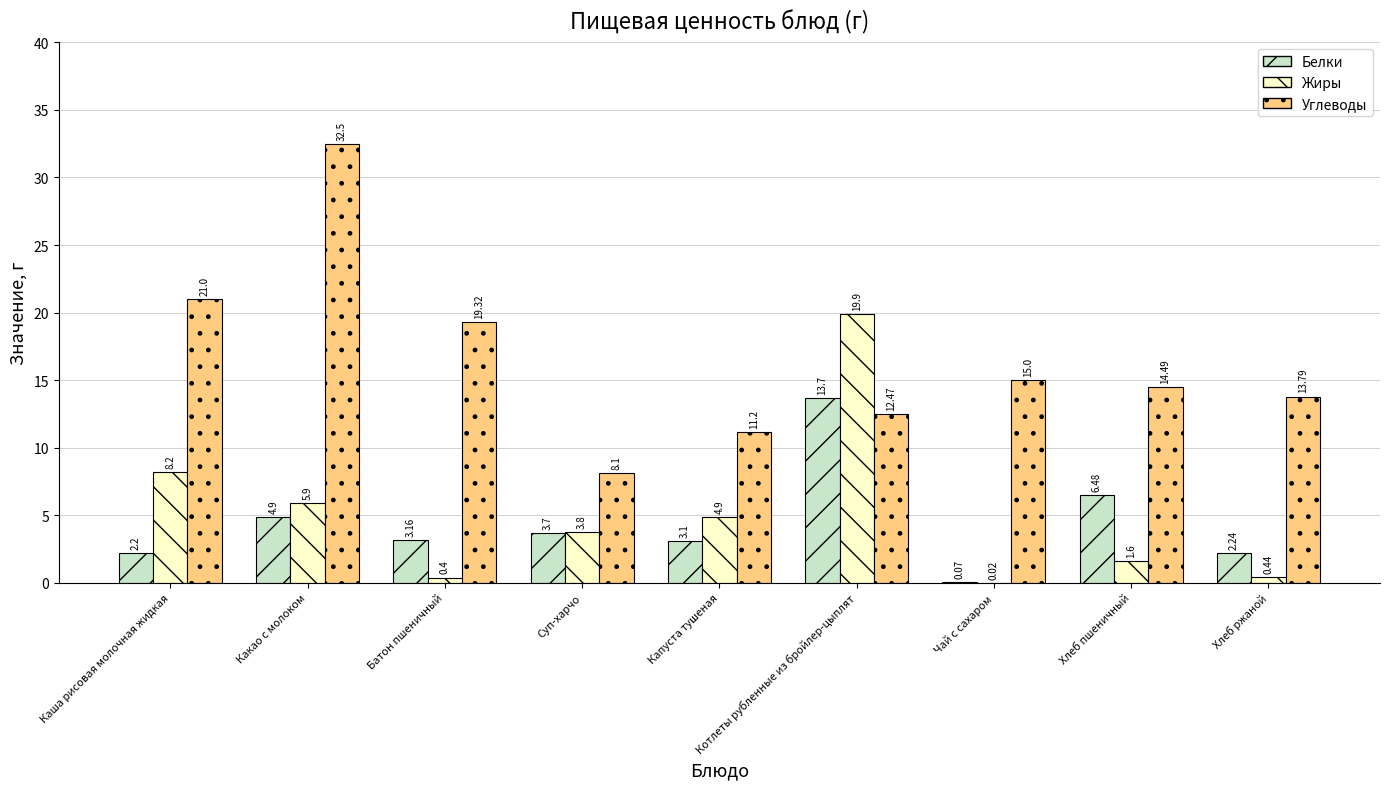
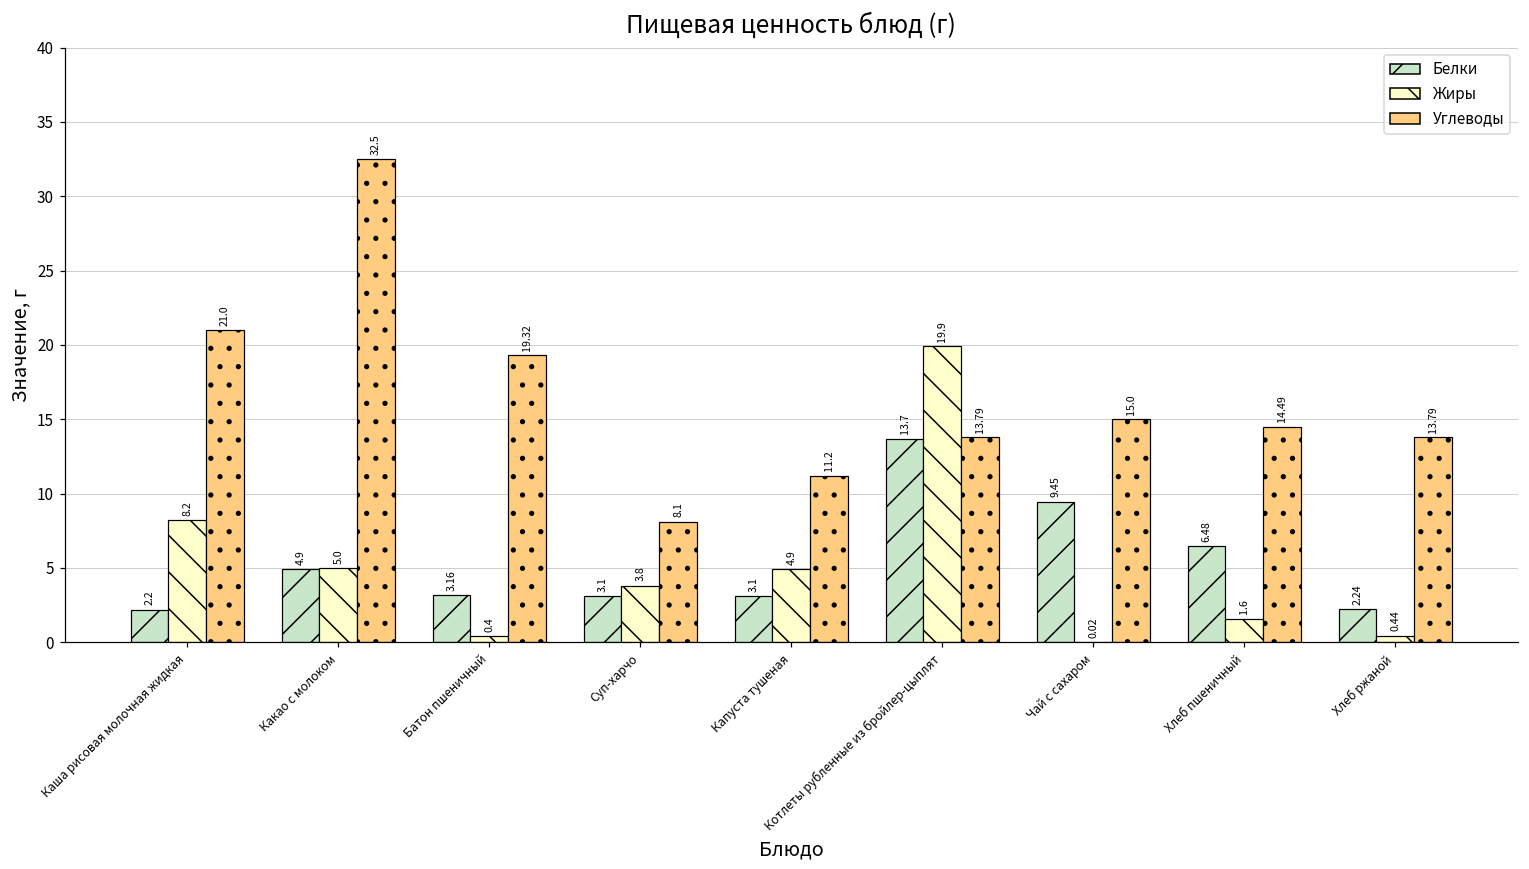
Жиры, Какао с молоком: 5.9 -> 5.0
Белки, Суп-харчо: 3.7 -> 3.1
Углеводы, Котлеты рубленные из бройлер-цыплят: 12.47 -> 13.79
Белки, Чай с сахаром: 0.07 -> 9.45
